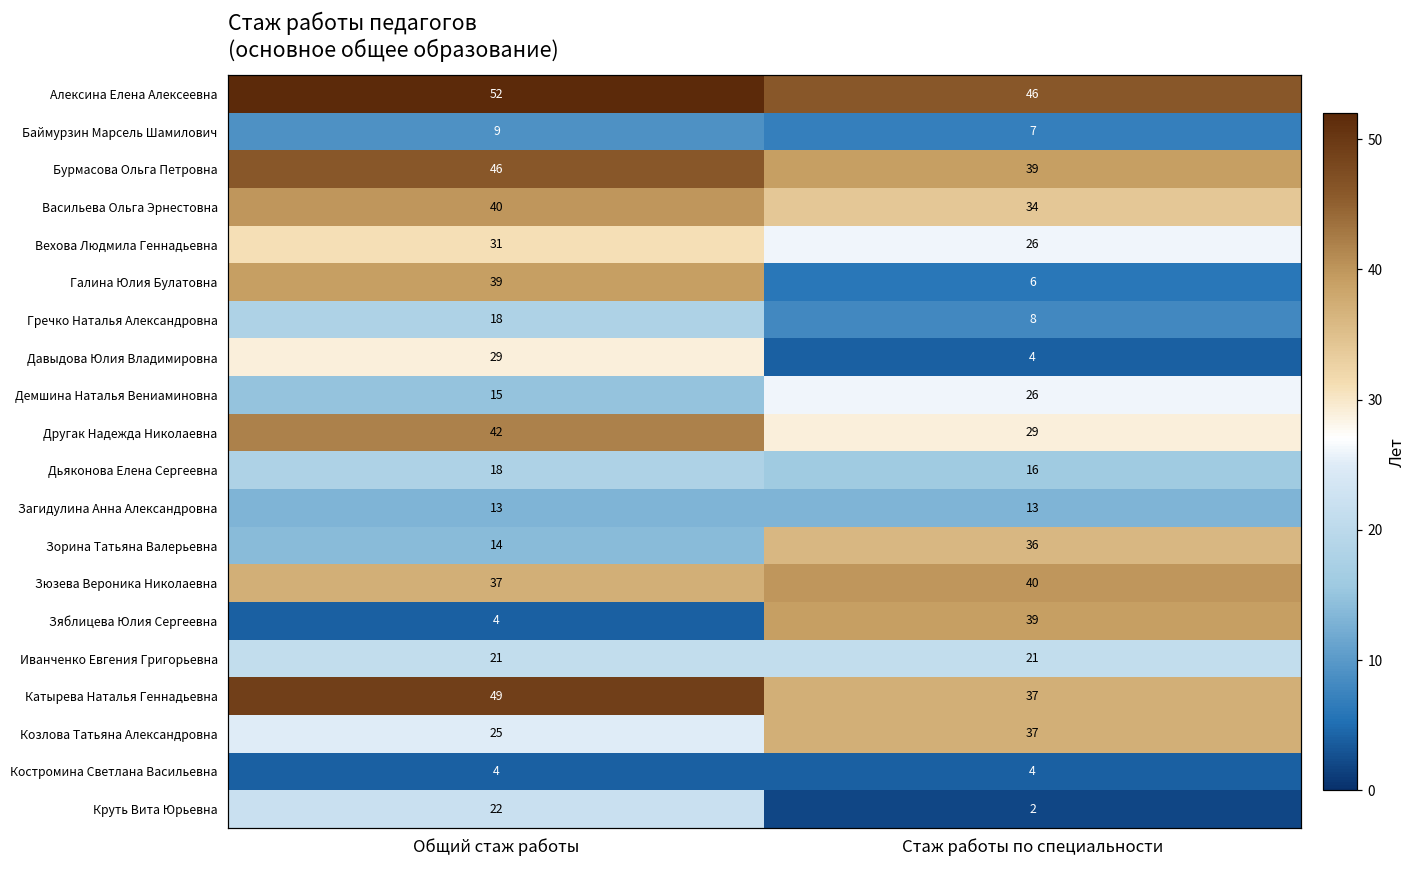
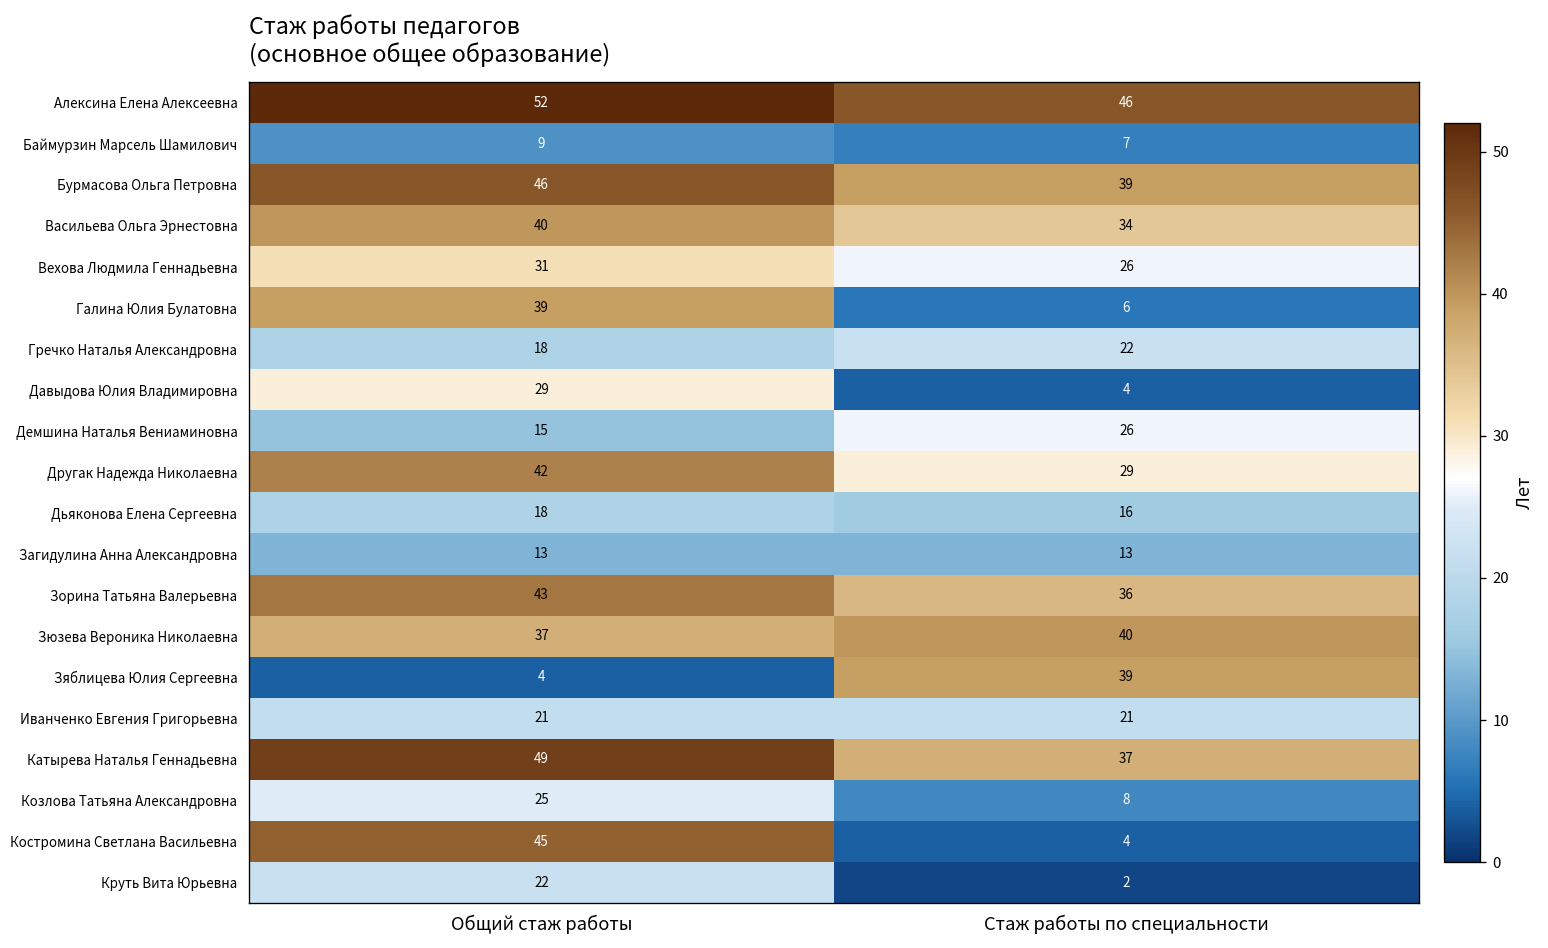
Гречко Наталья Александровна, Стаж работы по специальности: 8 -> 22
Зорина Татьяна Валерьевна, Общий стаж работы: 14 -> 43
Козлова Татьяна Александровна, Стаж работы по специальности: 37 -> 8
Костромина Светлана Васильевна, Общий стаж работы: 4 -> 45
